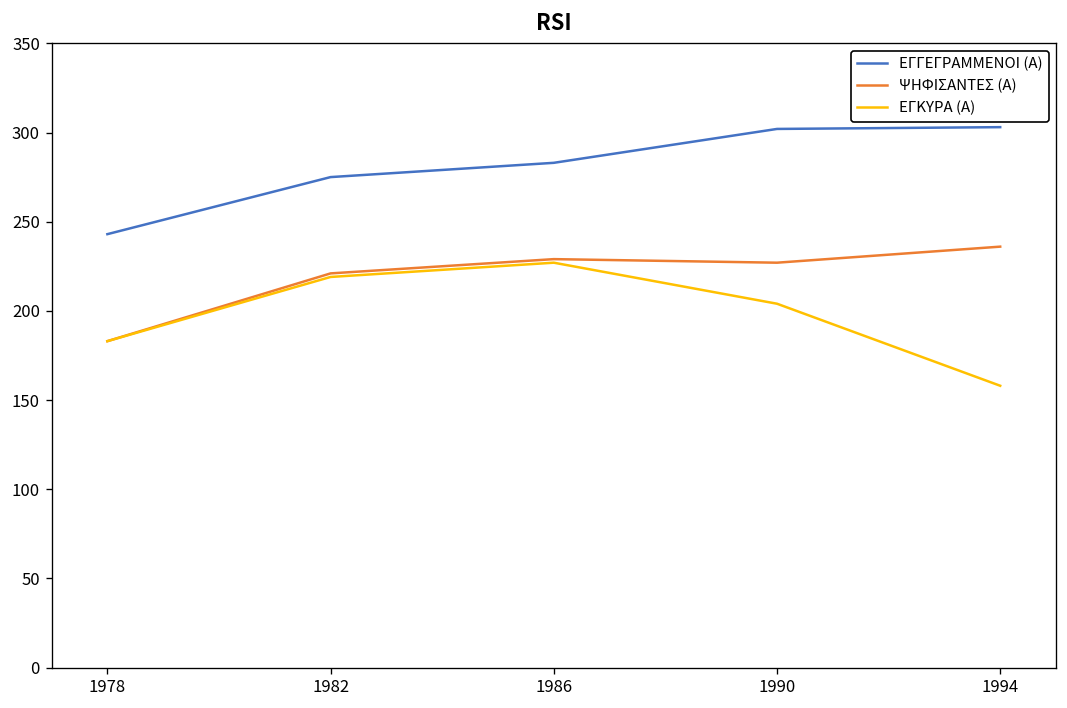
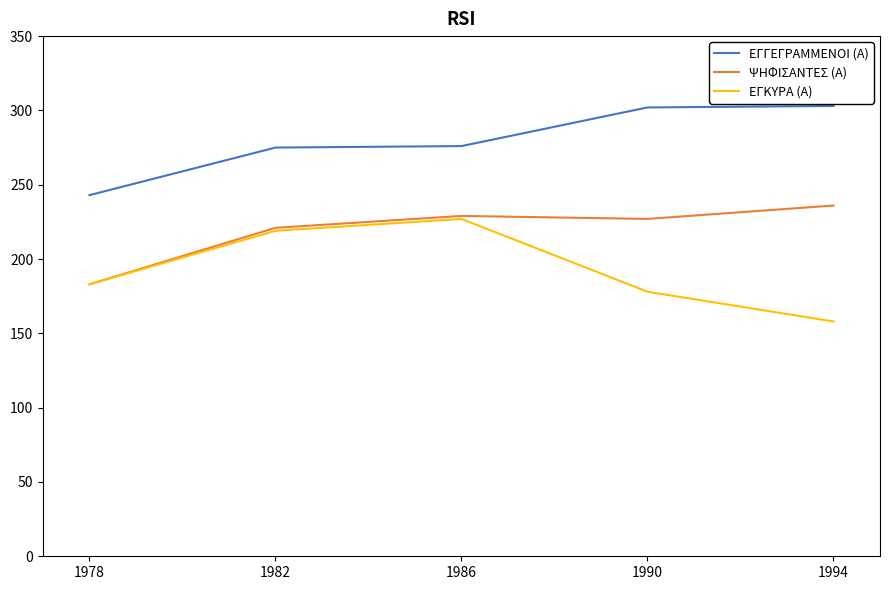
ΕΓΓΕΓΡΑΜΜΕΝΟΙ (Α), 1986: 283 -> 276
ΕΓΚΥΡΑ (Α), 1990: 204 -> 178
